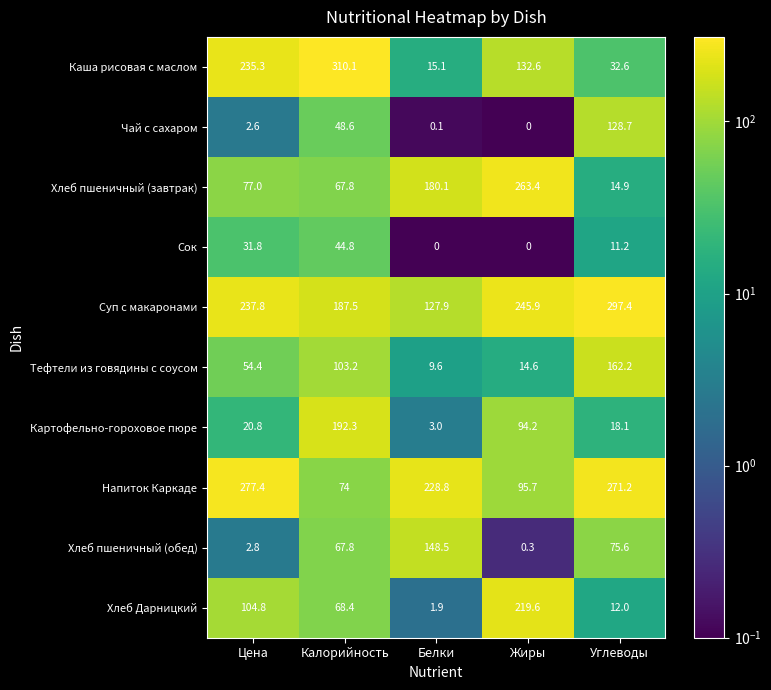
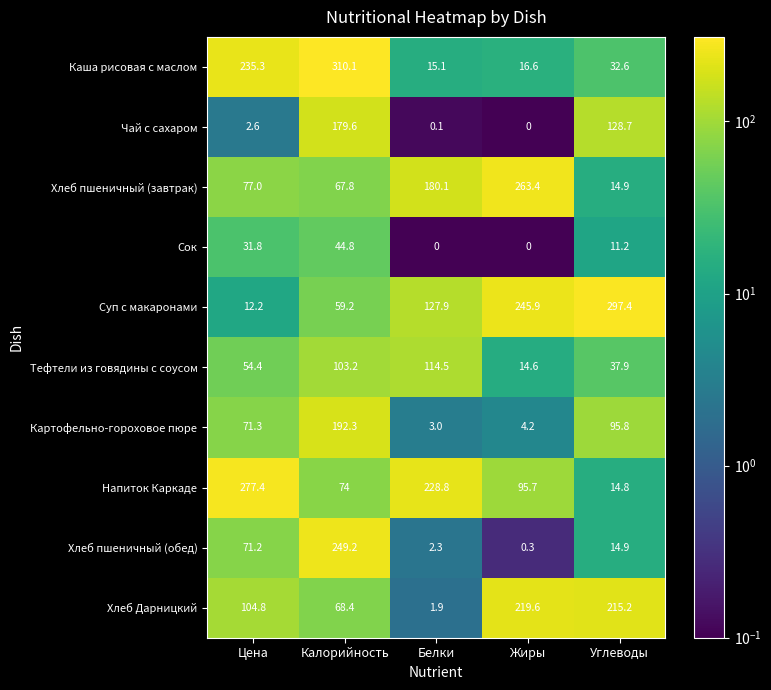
Каша рисовая с маслом, Жиры: 132.6 -> 16.6
Чай с сахаром, Калорийность: 48.6 -> 179.6
Суп с макаронами, Цена: 237.8 -> 12.2
Суп с макаронами, Калорийность: 187.5 -> 59.2
Тефтели из говядины с соусом, Белки: 9.6 -> 114.5
Тефтели из говядины с соусом, Углеводы: 162.2 -> 37.9
Картофельно-гороховое пюре, Цена: 20.8 -> 71.3
Картофельно-гороховое пюре, Жиры: 94.2 -> 4.2
Картофельно-гороховое пюре, Углеводы: 18.1 -> 95.8
Напиток Каркаде, Углеводы: 271.2 -> 14.8
Хлеб пшеничный (обед), Цена: 2.8 -> 71.2
Хлеб пшеничный (обед), Калорийность: 67.8 -> 249.2
Хлеб пшеничный (обед), Белки: 148.5 -> 2.3
Хлеб пшеничный (обед), Углеводы: 75.6 -> 14.9
Хлеб Дарницкий, Углеводы: 12.0 -> 215.2
